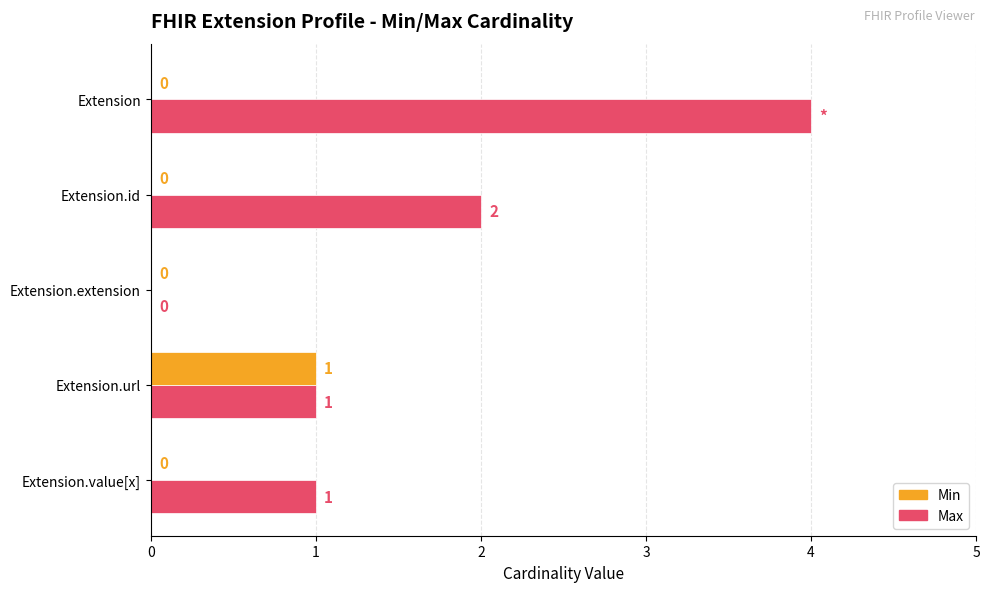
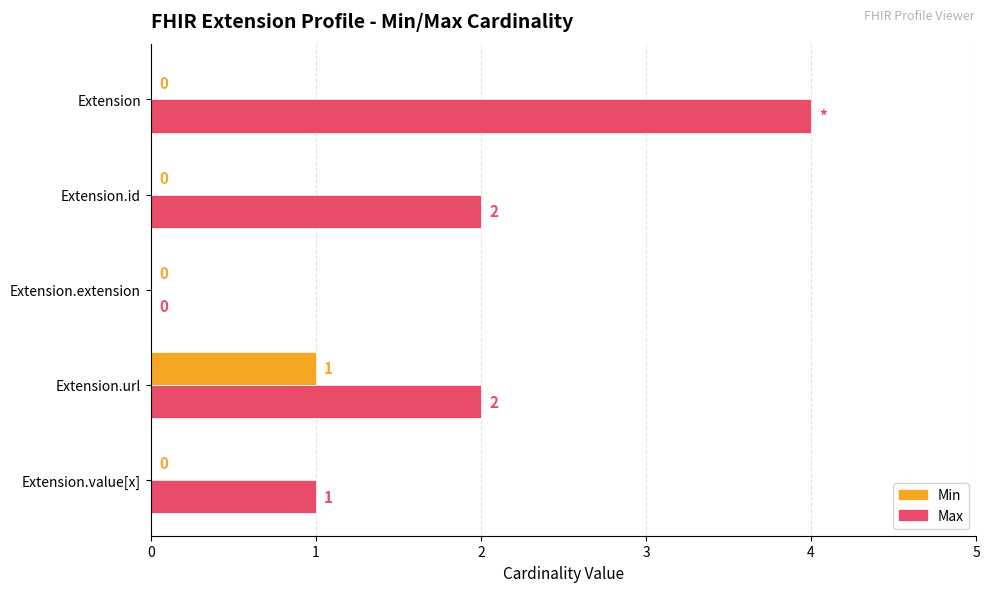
Max, Extension.url: 1 -> 2
